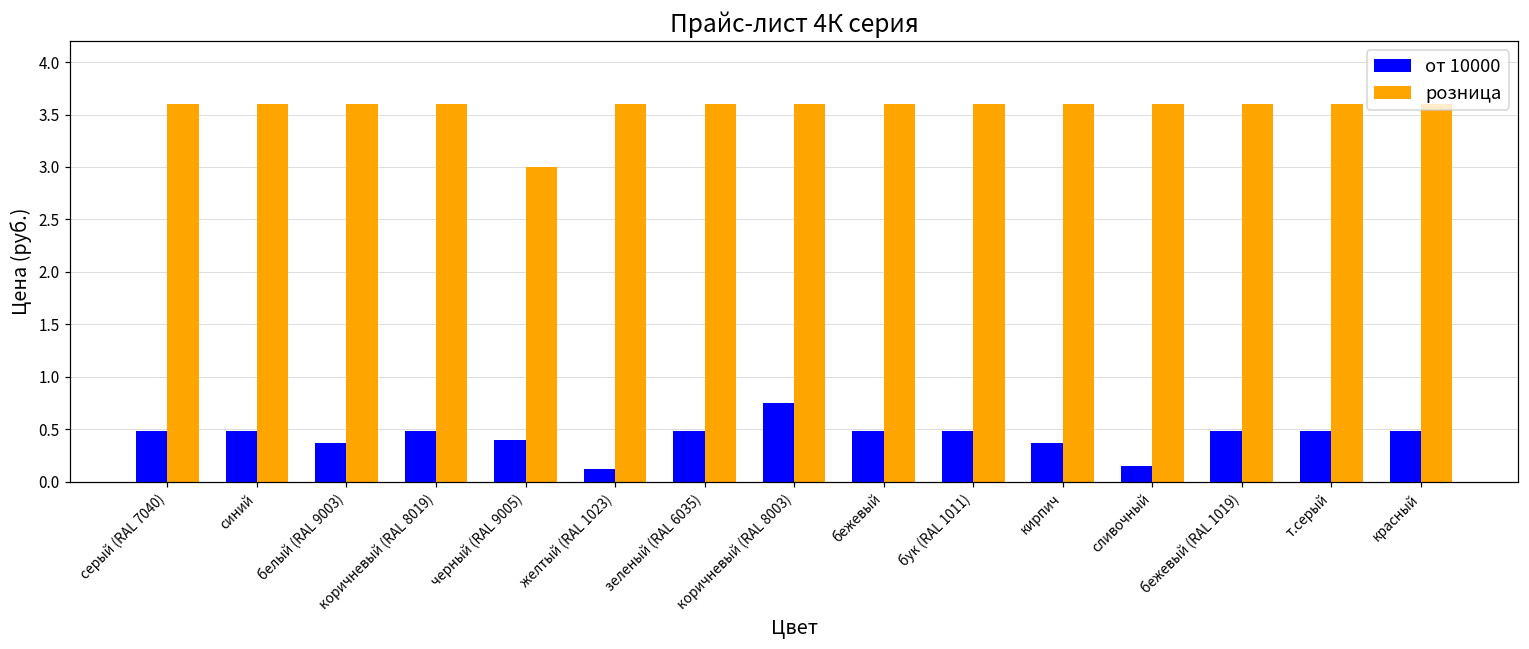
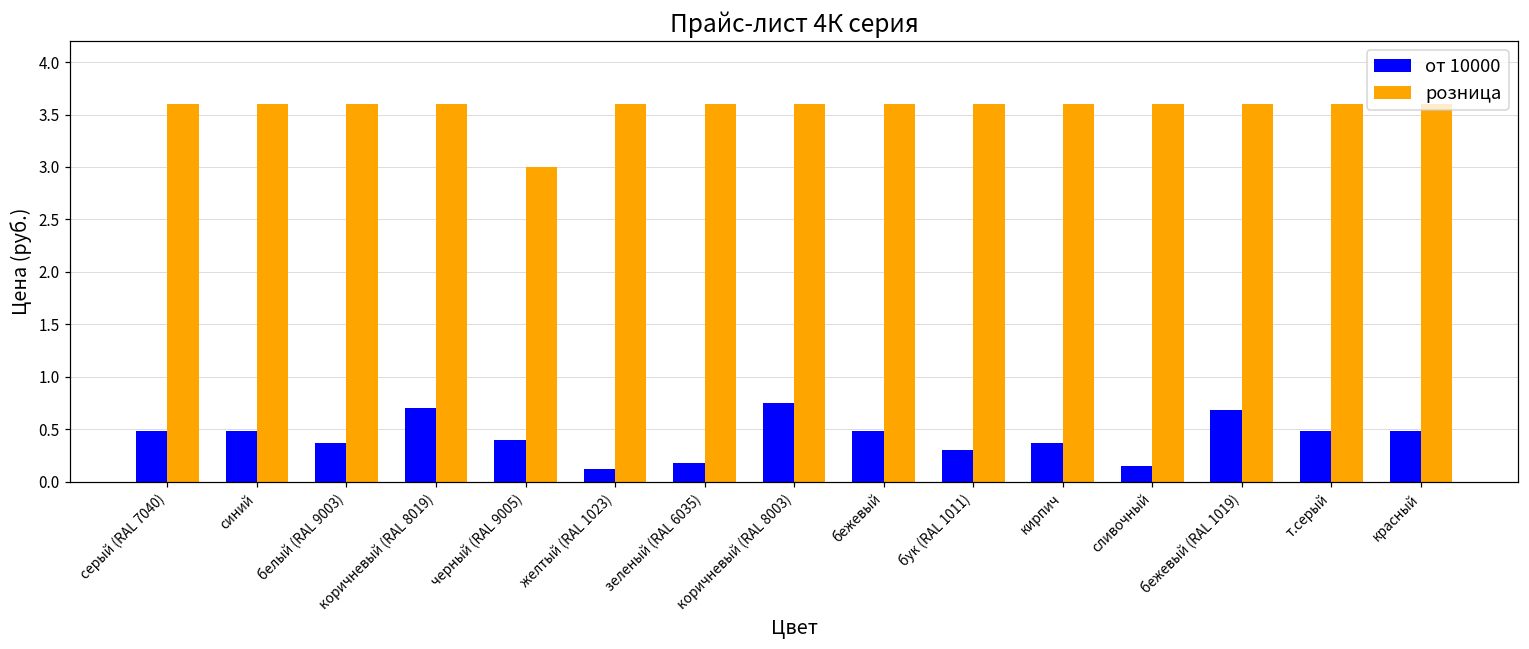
от 10000, коричневый (RAL 8019): 0.5 -> 0.7
от 10000, зеленый (RAL 6035): 0.5 -> 0.2
от 10000, бук (RAL 1011): 0.5 -> 0.3
от 10000, бежевый (RAL 1019): 0.5 -> 0.7
